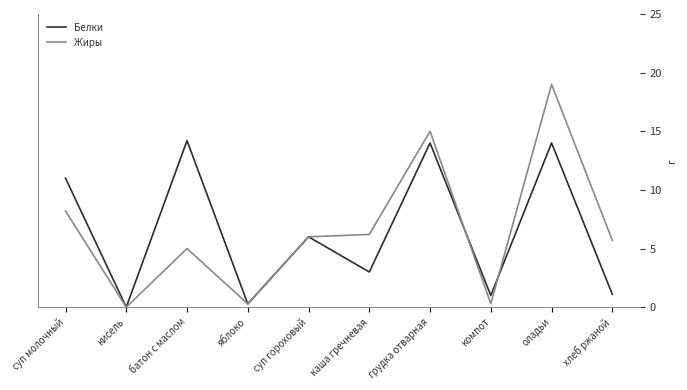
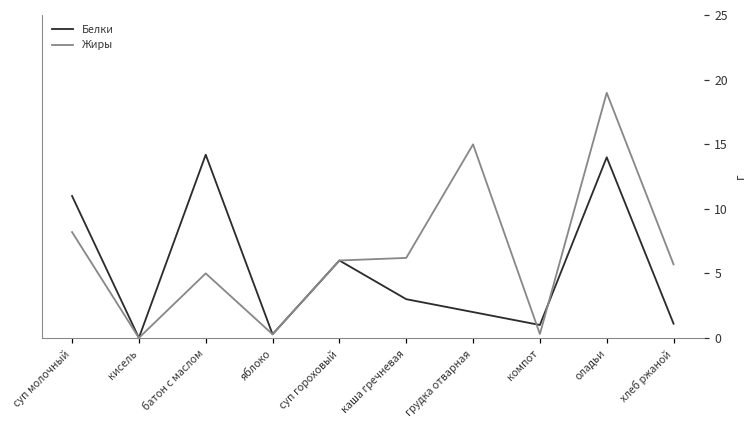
Белки, грудка отварная: 14 -> 2
